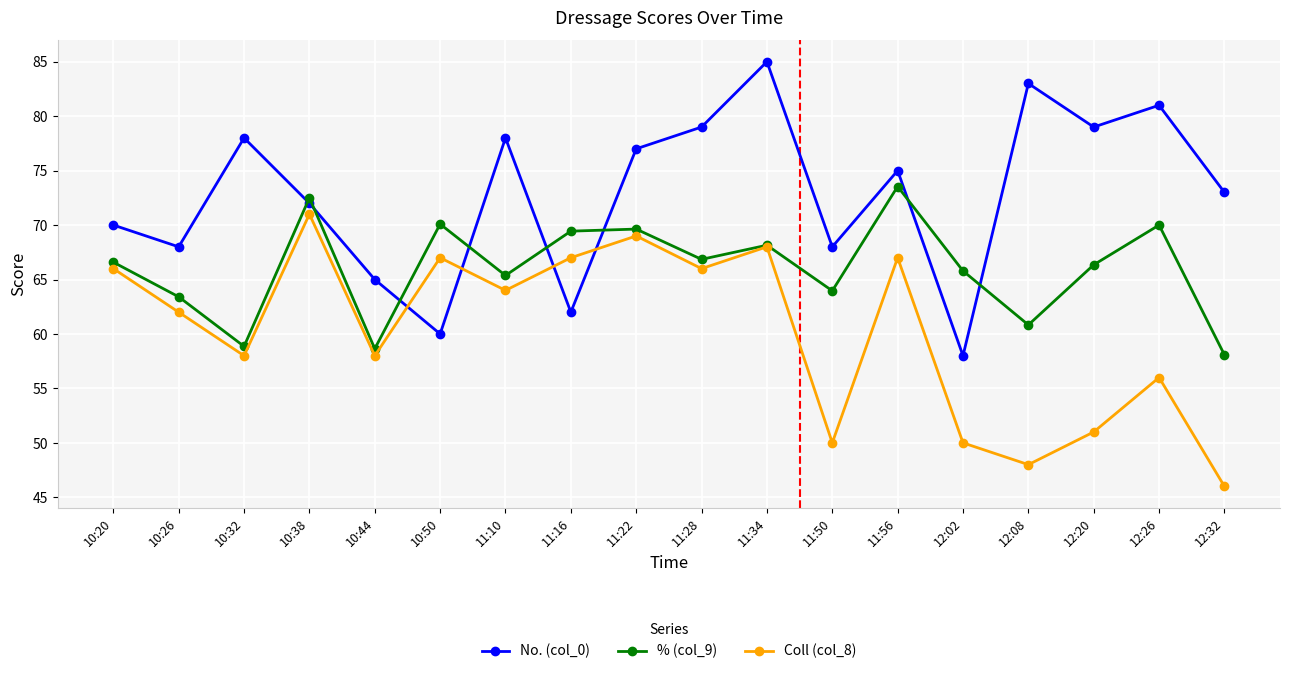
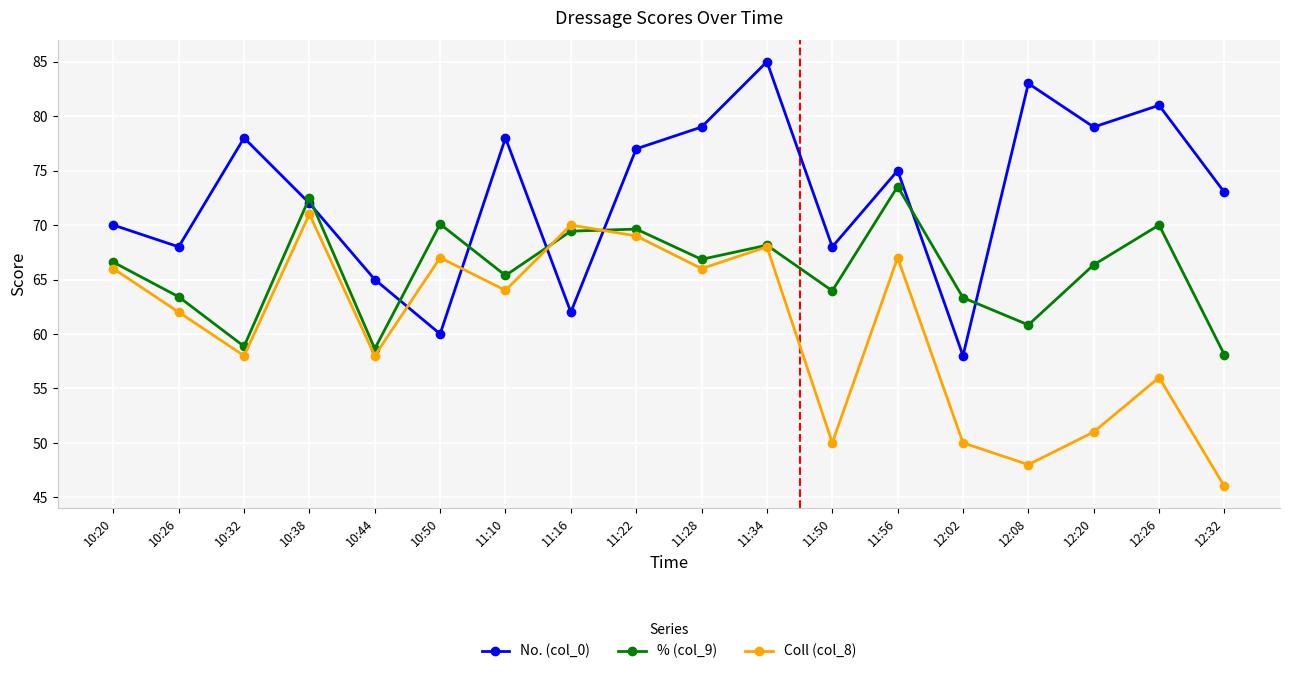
Coll (col_8), 11:16: 67 -> 70
% (col_9), 12:02: 65.8 -> 63.3
